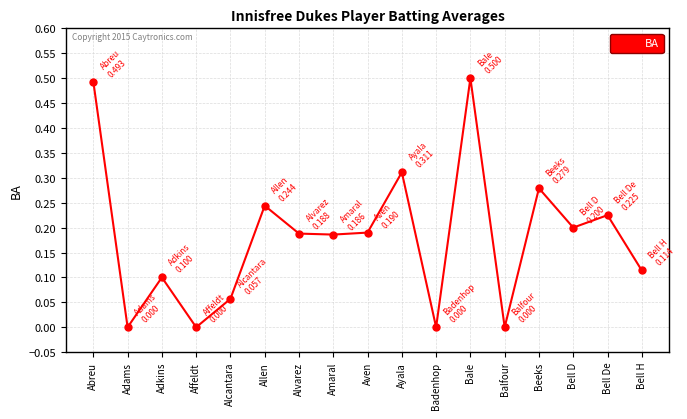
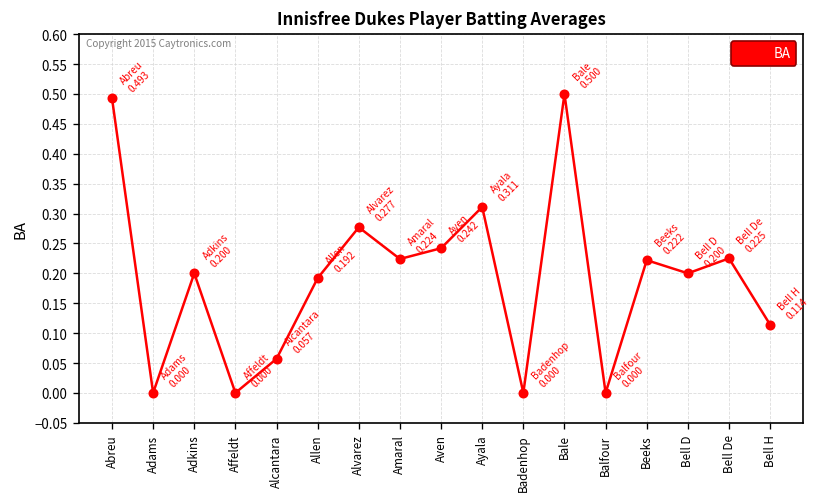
Adkins: 0.100 -> 0.200
Allen: 0.244 -> 0.192
Alvarez: 0.188 -> 0.277
Amaral: 0.186 -> 0.224
Aven: 0.190 -> 0.242
Beeks: 0.279 -> 0.222
